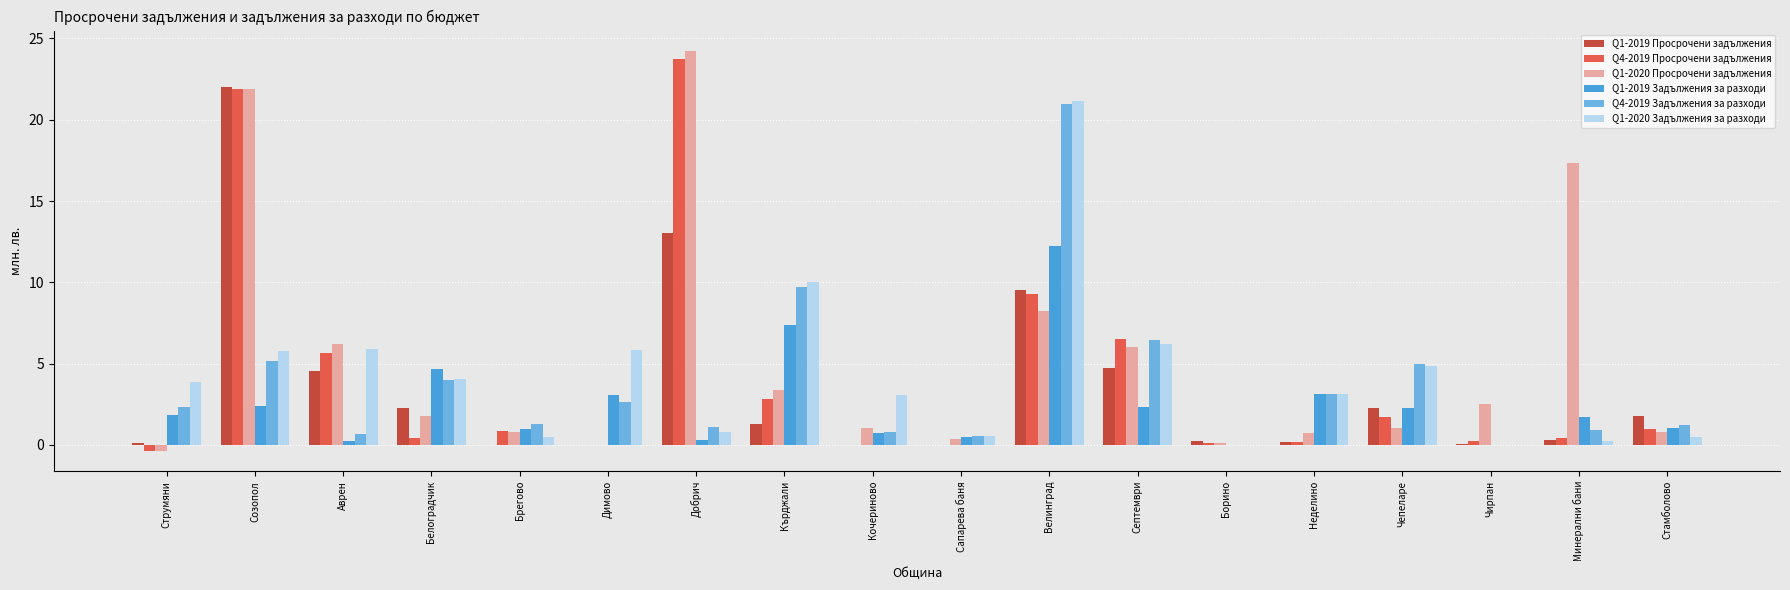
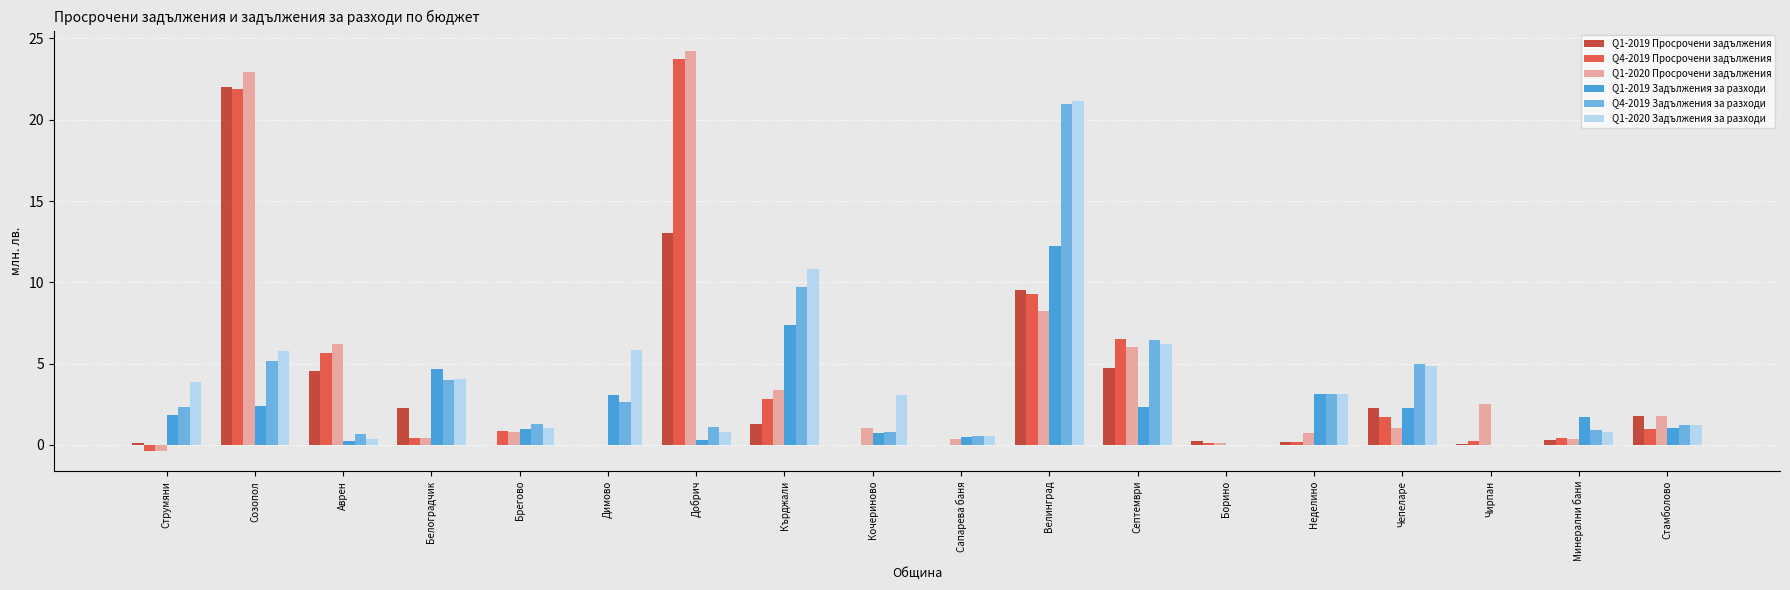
Q1-2020 Просрочени задължения, Созопол: 21.9 -> 22.9
Q1-2020 Задължения за разходи, Аврен: 5.9 -> 0.4
Q1-2020 Просрочени задължения, Белоградчик: 1.8 -> 0.4
Q1-2020 Задължения за разходи, Брегово: 0.5 -> 1.1
Q1-2020 Задължения за разходи, Кърджали: 10.0 -> 10.8
Q1-2020 Просрочени задължения, Минерални бани: 17.4 -> 0.4
Q1-2020 Задължения за разходи, Минерални бани: 0.3 -> 0.8
Q1-2020 Просрочени задължения, Стамболово: 0.8 -> 1.8
Q1-2020 Задължения за разходи, Стамболово: 0.5 -> 1.2
